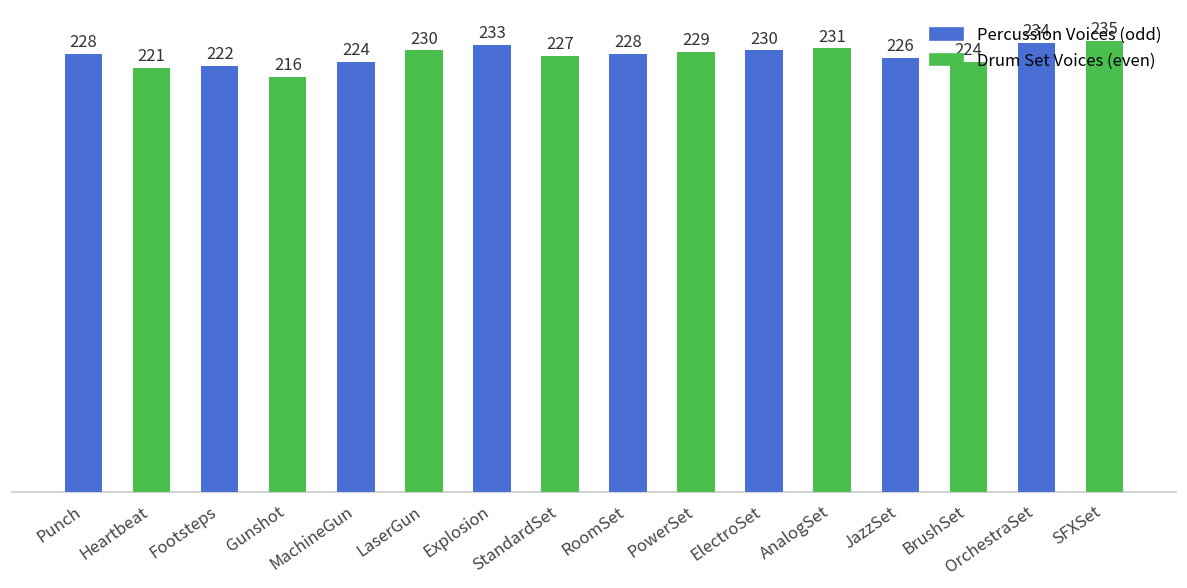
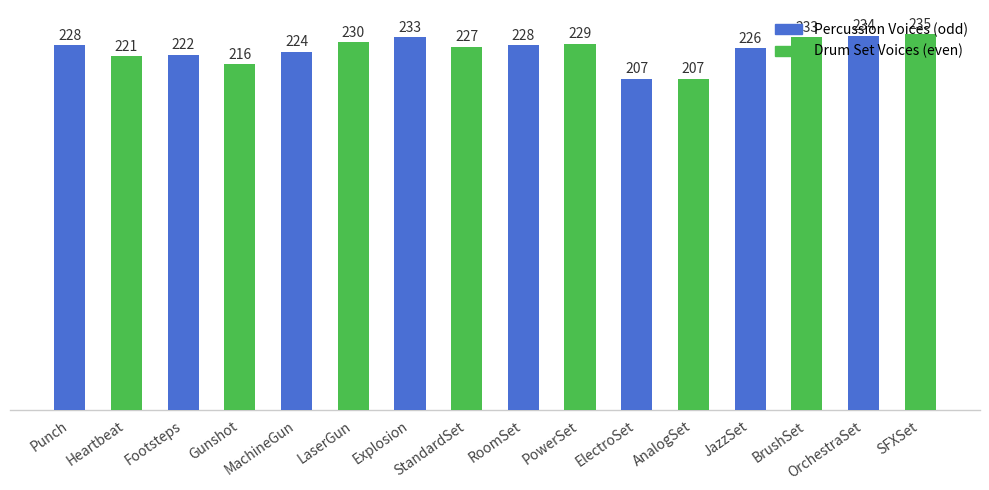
ElectroSet: 230 -> 207
AnalogSet: 231 -> 207
BrushSet: 224 -> 233
